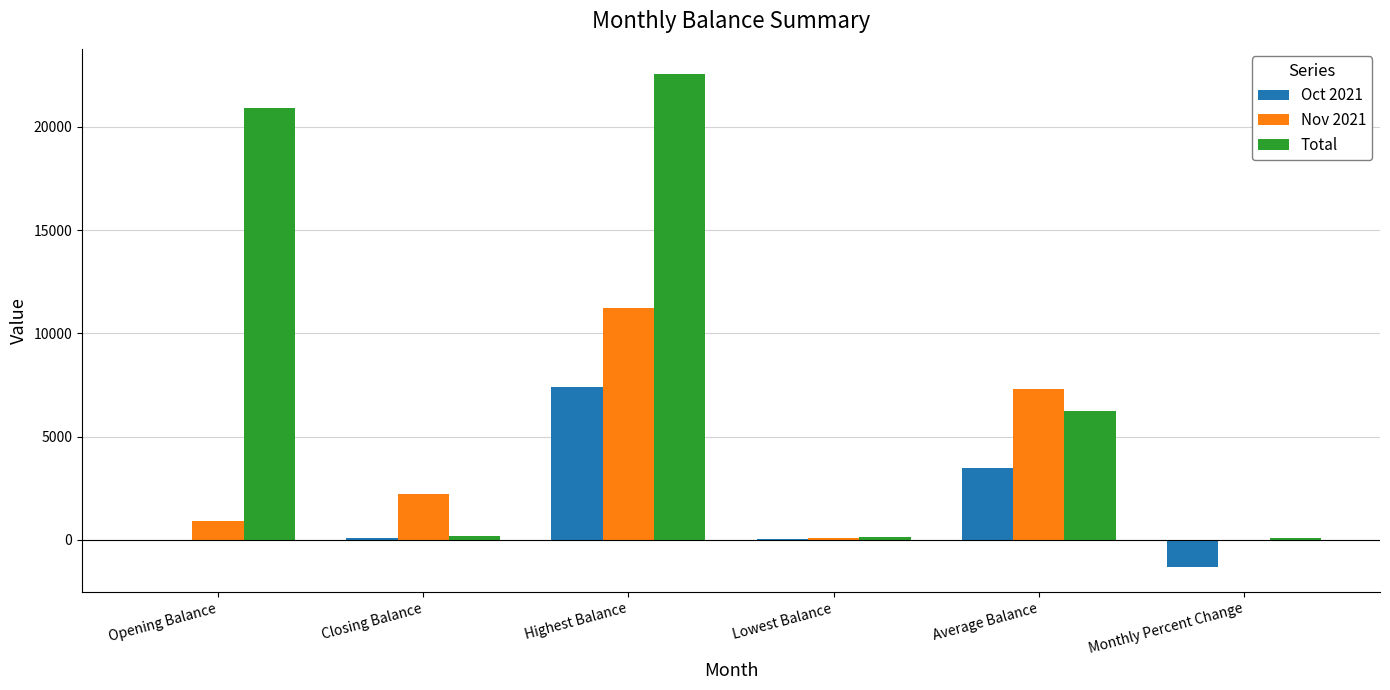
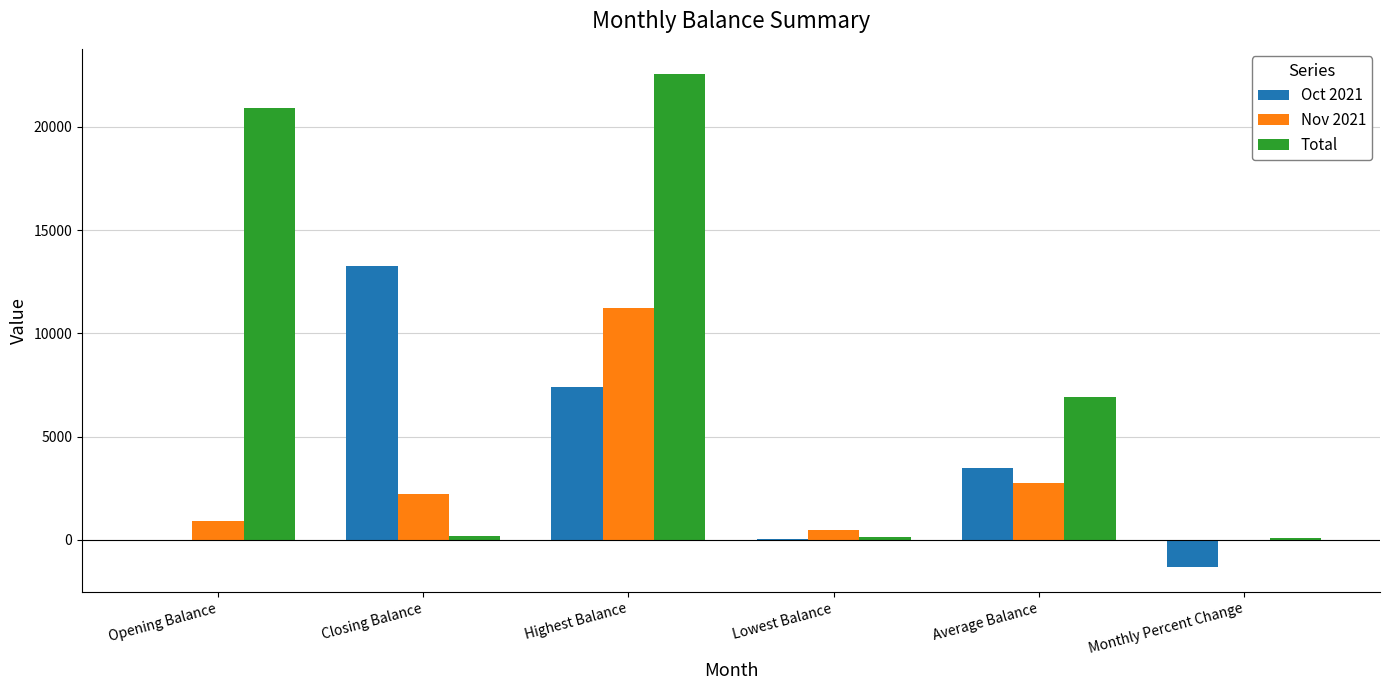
Oct 2021, Closing Balance: 100 -> 13300
Nov 2021, Lowest Balance: 100 -> 500
Nov 2021, Average Balance: 7300 -> 2800
Total, Average Balance: 6200 -> 6900
